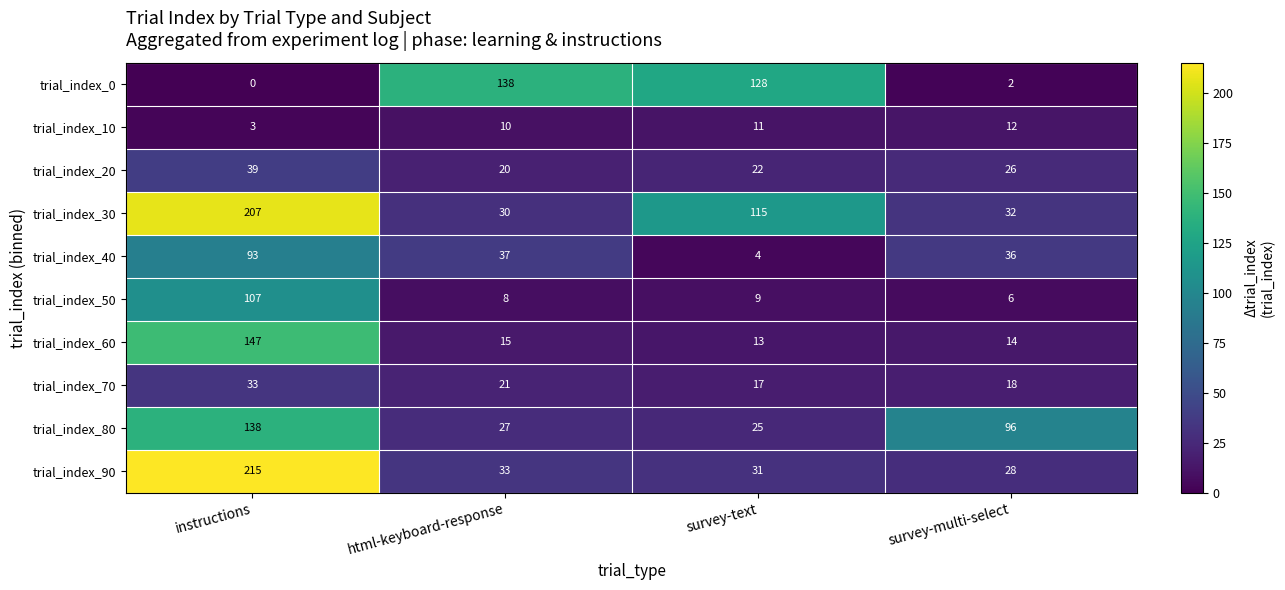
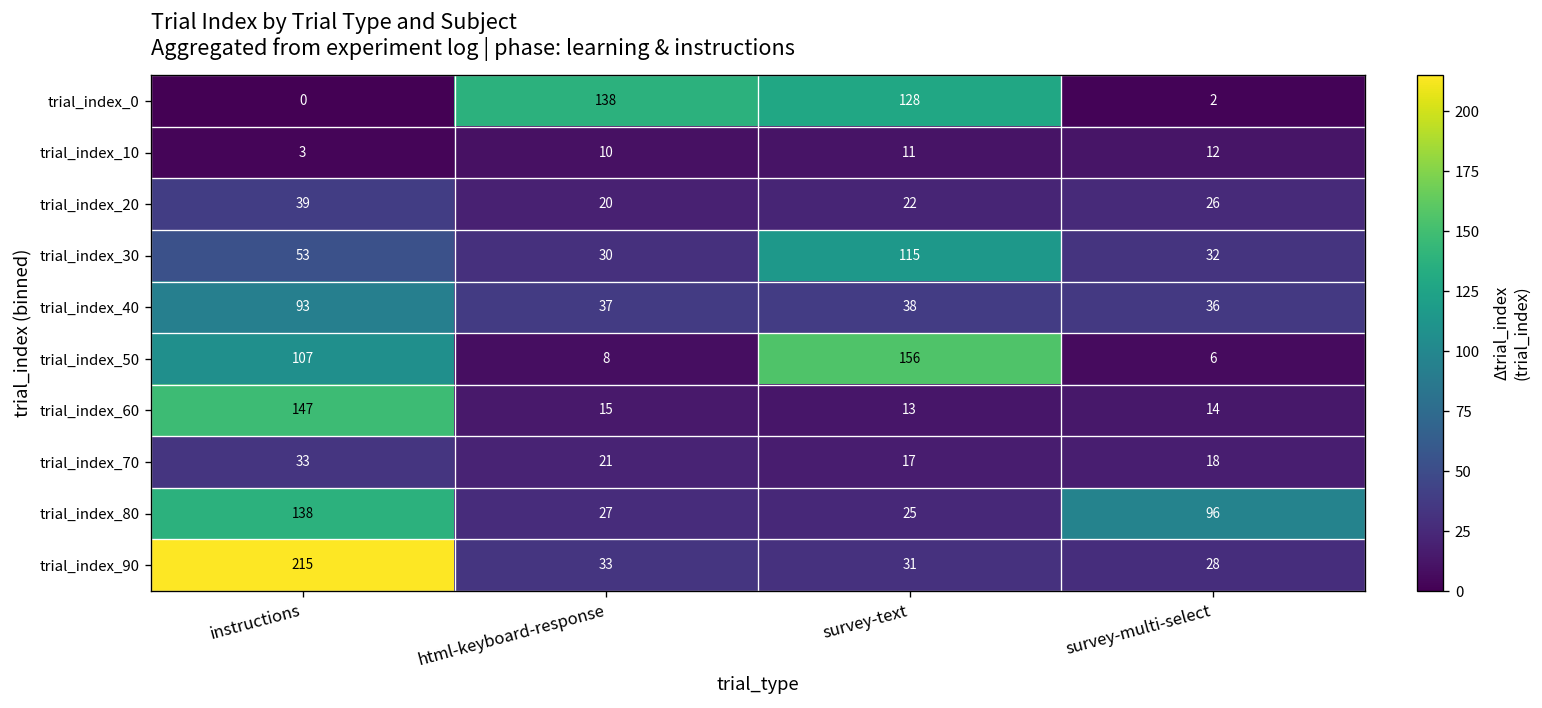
trial_index_30, instructions: 207 -> 53
trial_index_40, survey-text: 4 -> 38
trial_index_50, survey-text: 9 -> 156
